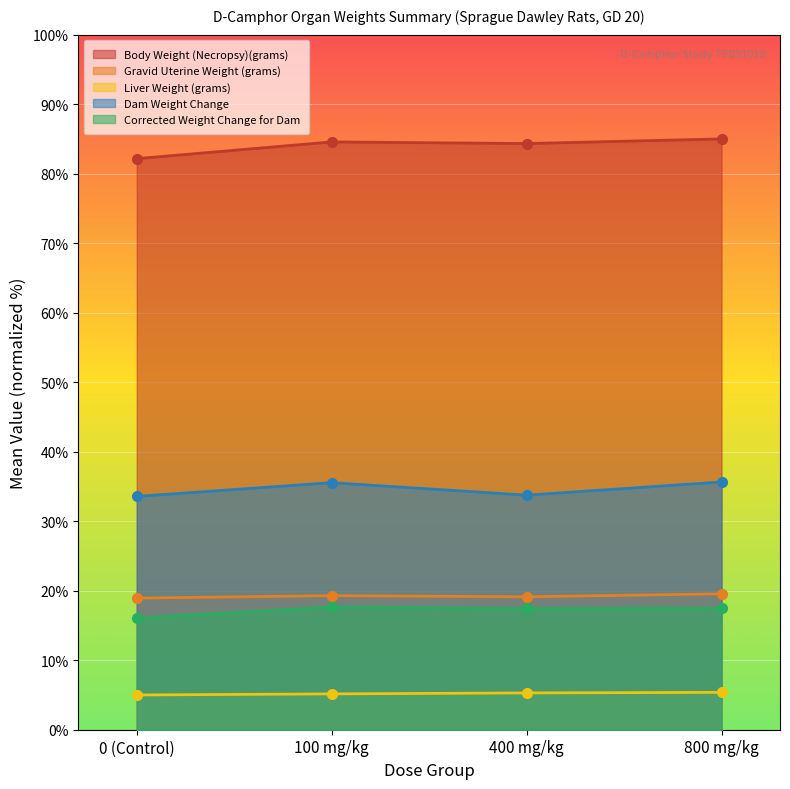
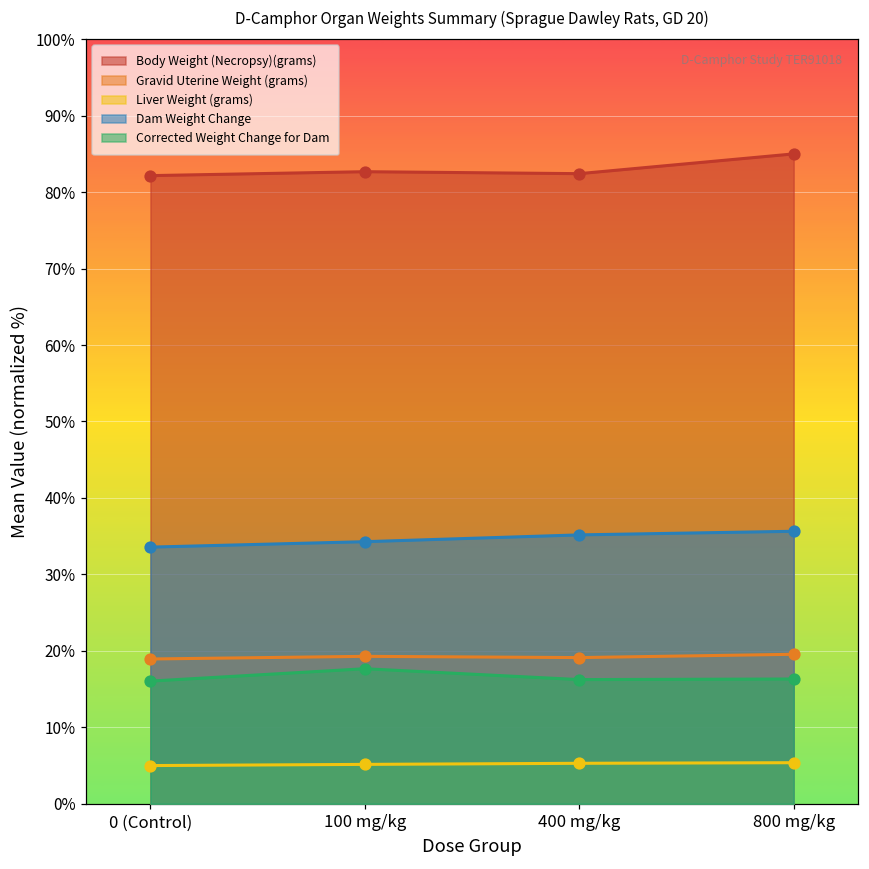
Body Weight (Necropsy)(grams), 100 mg/kg: 85% -> 83%
Dam Weight Change, 100 mg/kg: 36% -> 34%
Body Weight (Necropsy)(grams), 400 mg/kg: 84% -> 82%
Dam Weight Change, 400 mg/kg: 34% -> 35%
Corrected Weight Change for Dam, 400 mg/kg: 17% -> 16%
Corrected Weight Change for Dam, 800 mg/kg: 17% -> 16%
